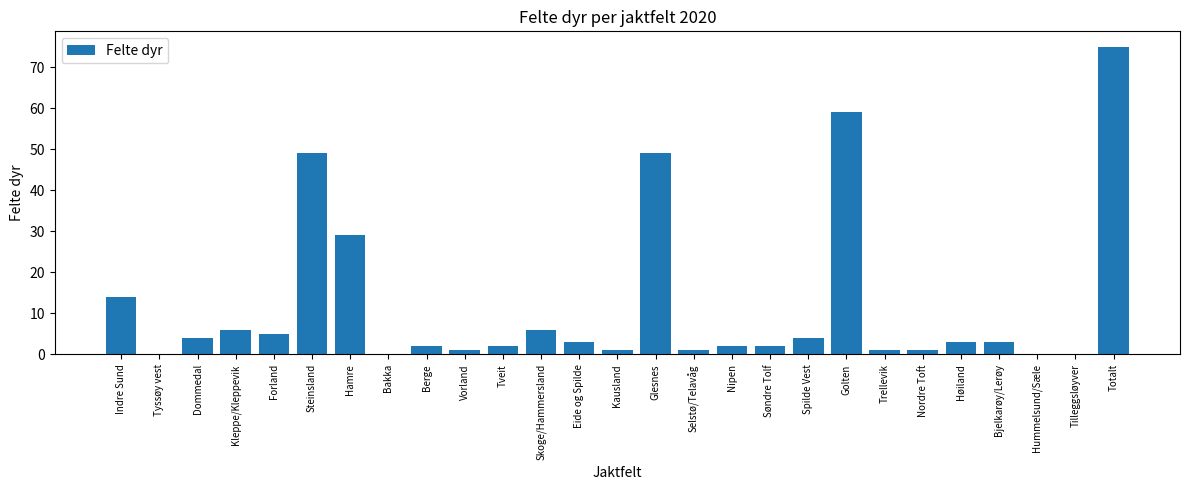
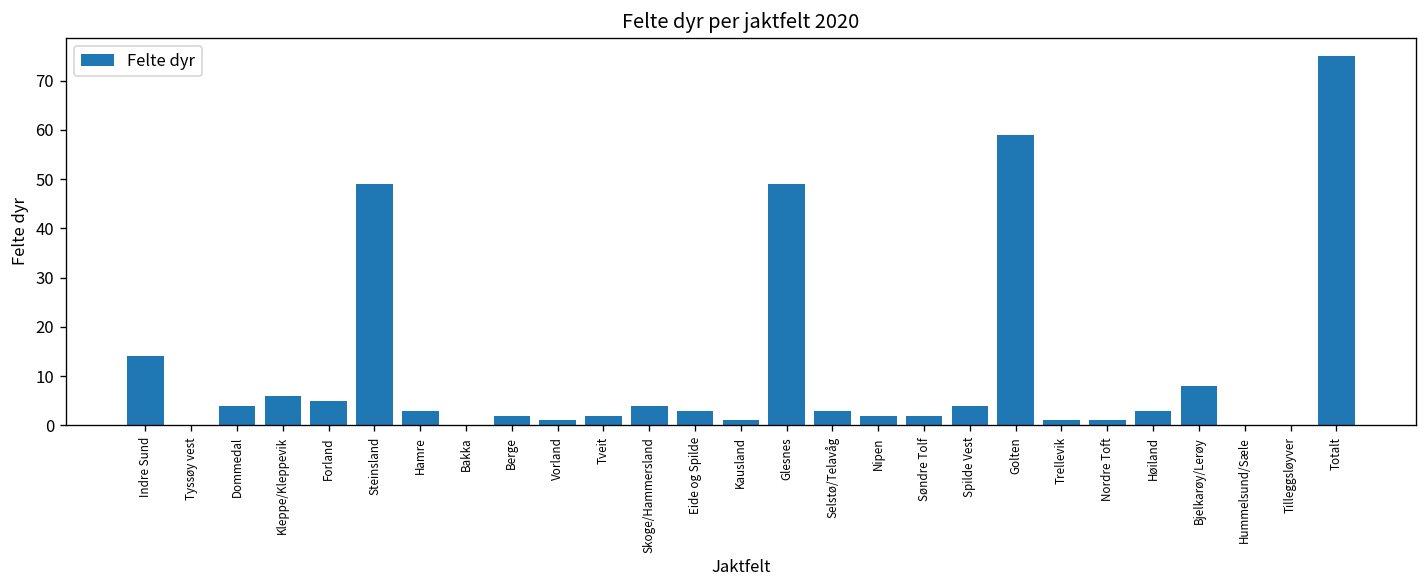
Hamre: 29 -> 3
Skoge/Hammersland: 6 -> 4
Selstø/Telavåg: 1 -> 3
Bjelkarøy/Lerøy: 3 -> 8
